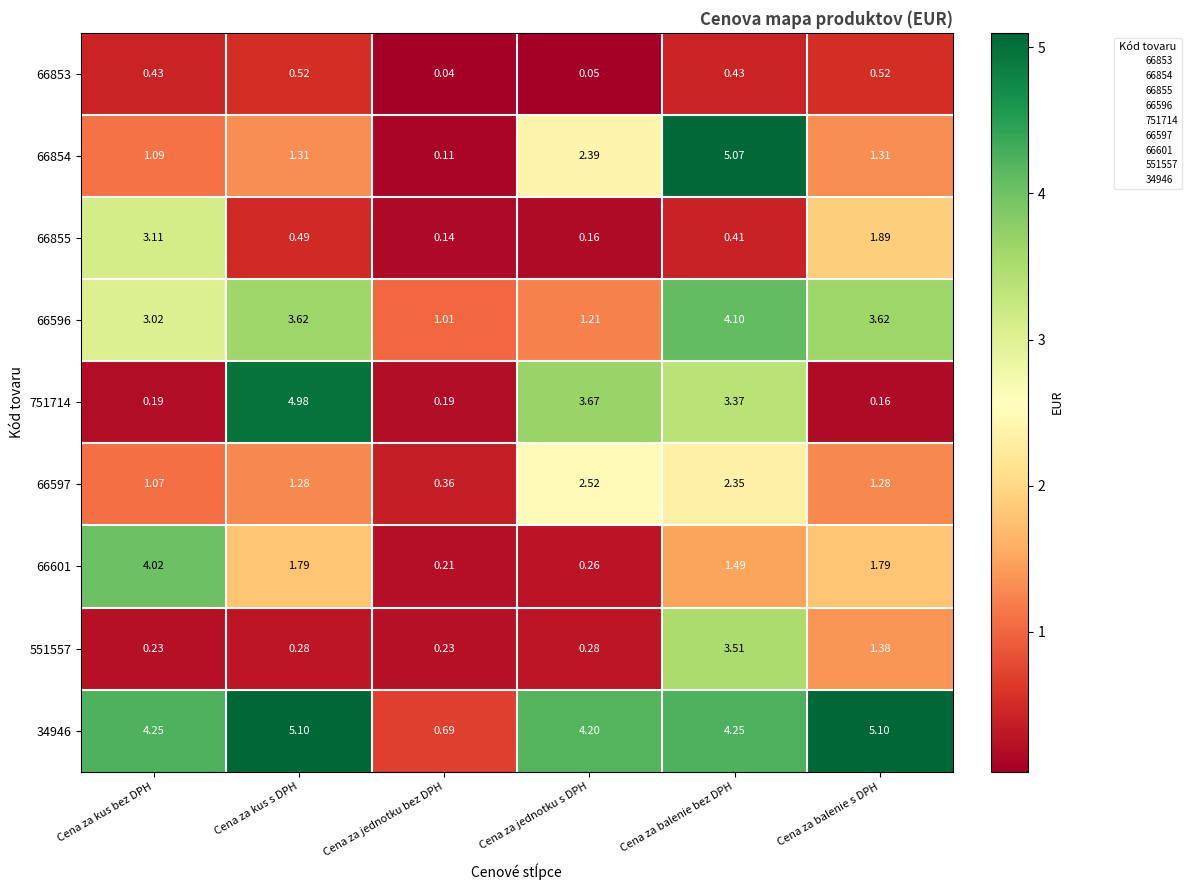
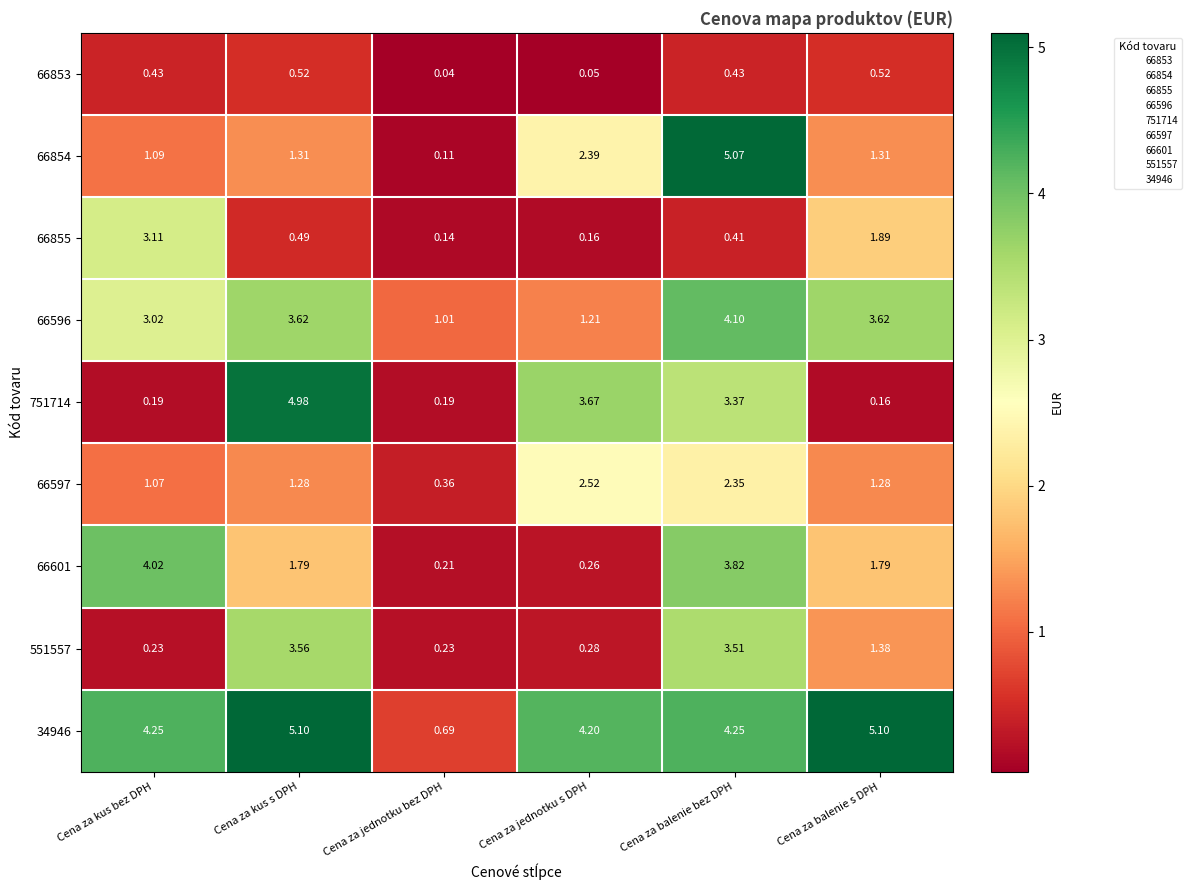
66601, Cena za balenie bez DPH: 1.49 -> 3.82
551557, Cena za kus s DPH: 0.28 -> 3.56
